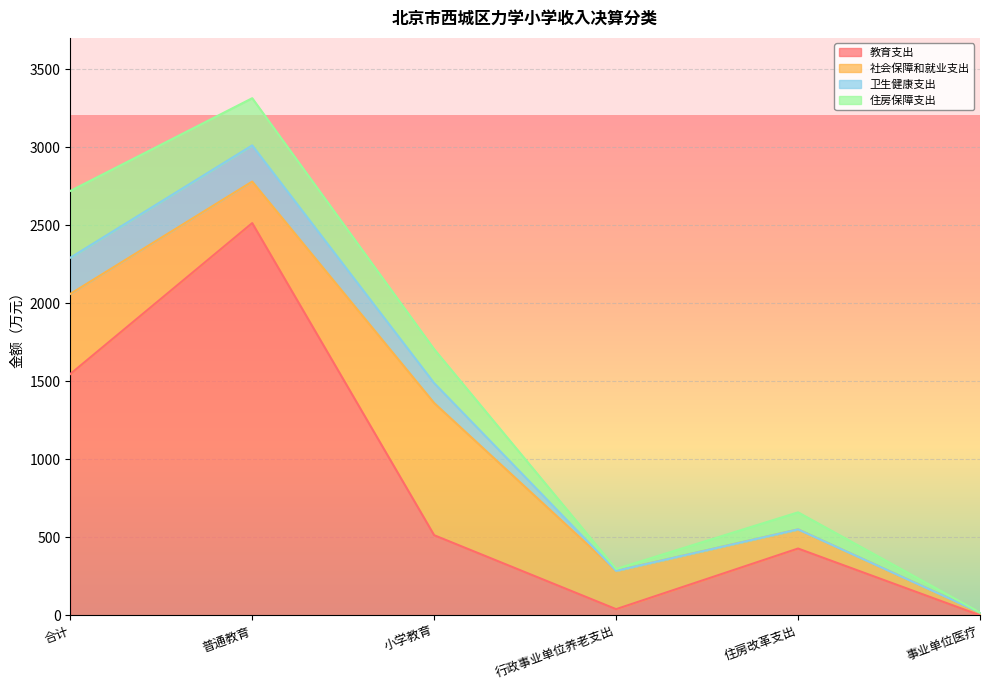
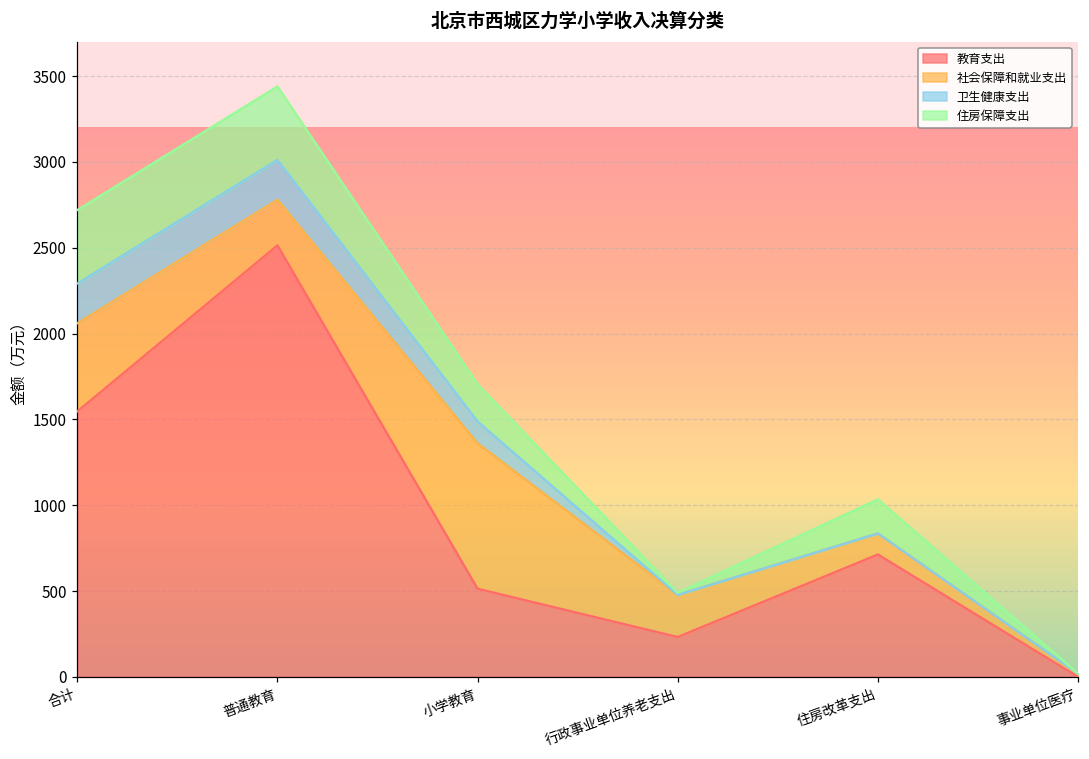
住房保障支出, 普通教育: 300 -> 430
教育支出, 行政事业单位养老支出: 40 -> 230
教育支出, 住房改革支出: 430 -> 710
住房保障支出, 住房改革支出: 110 -> 200
